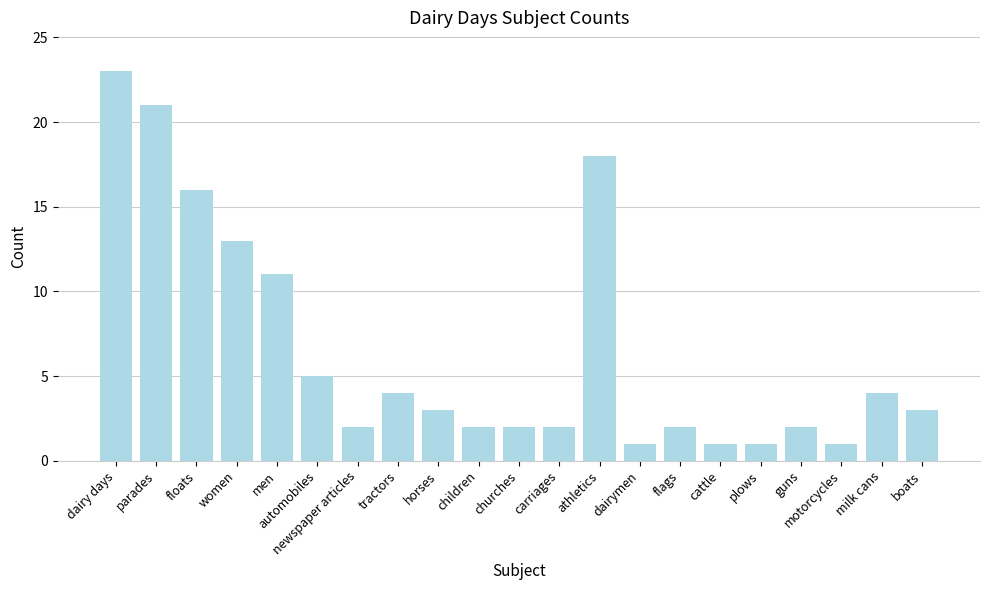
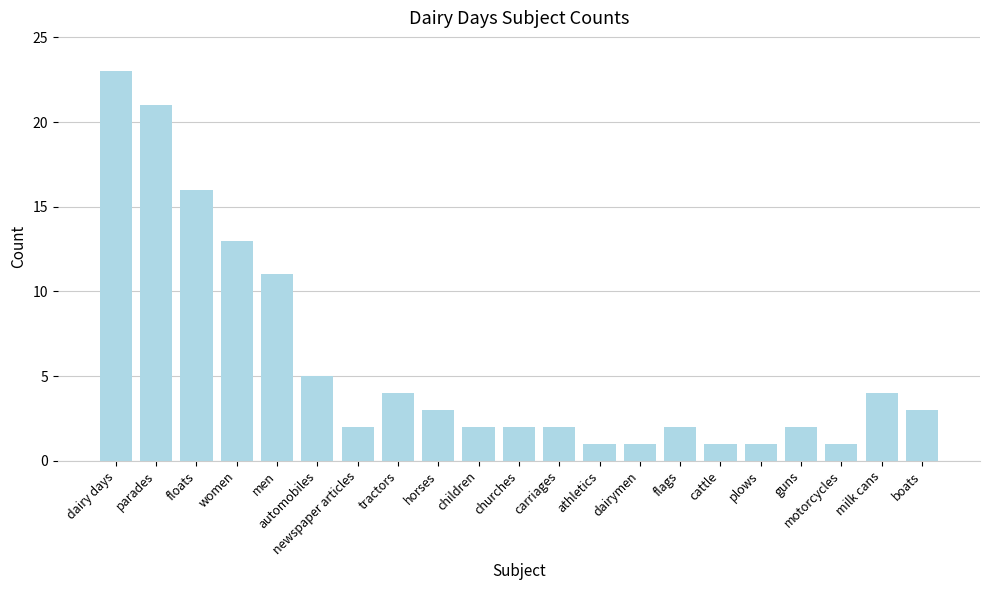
athletics: 18 -> 1
